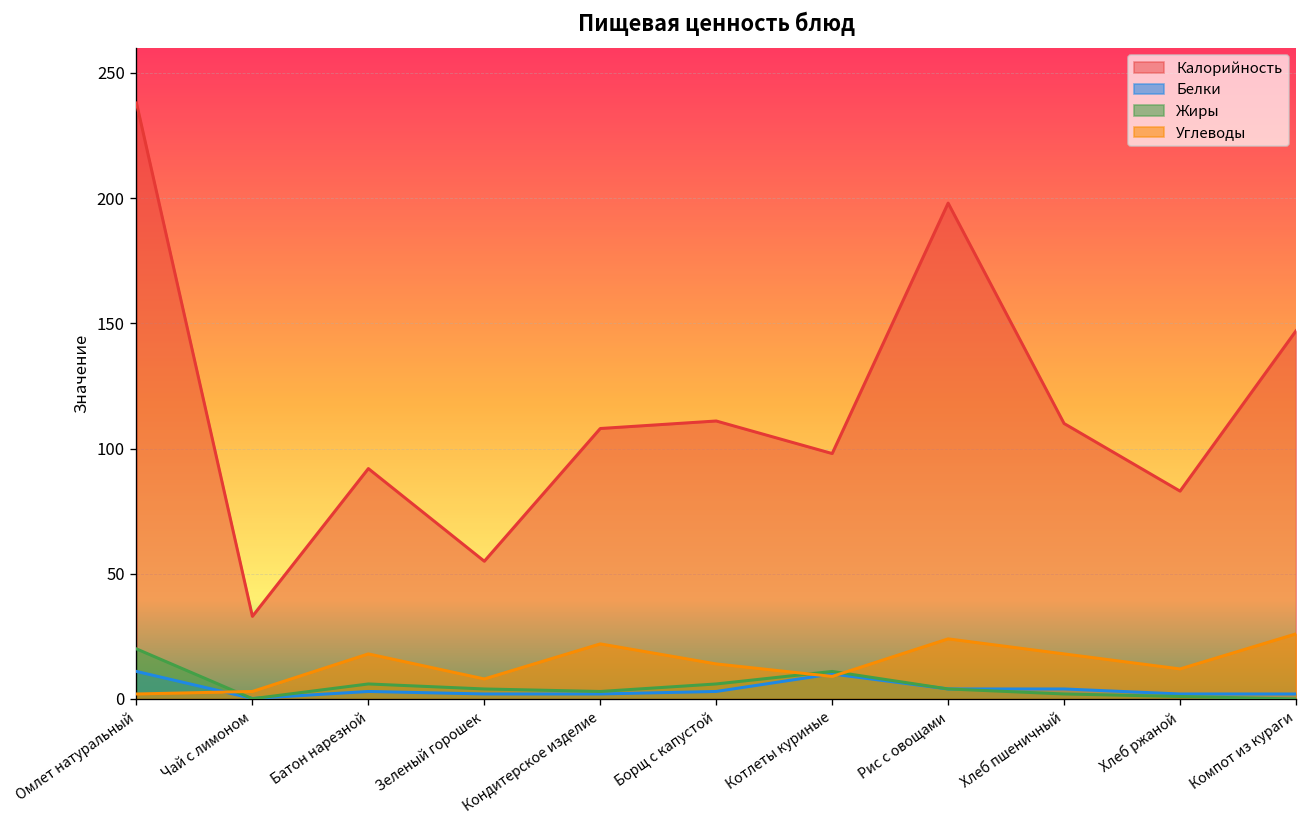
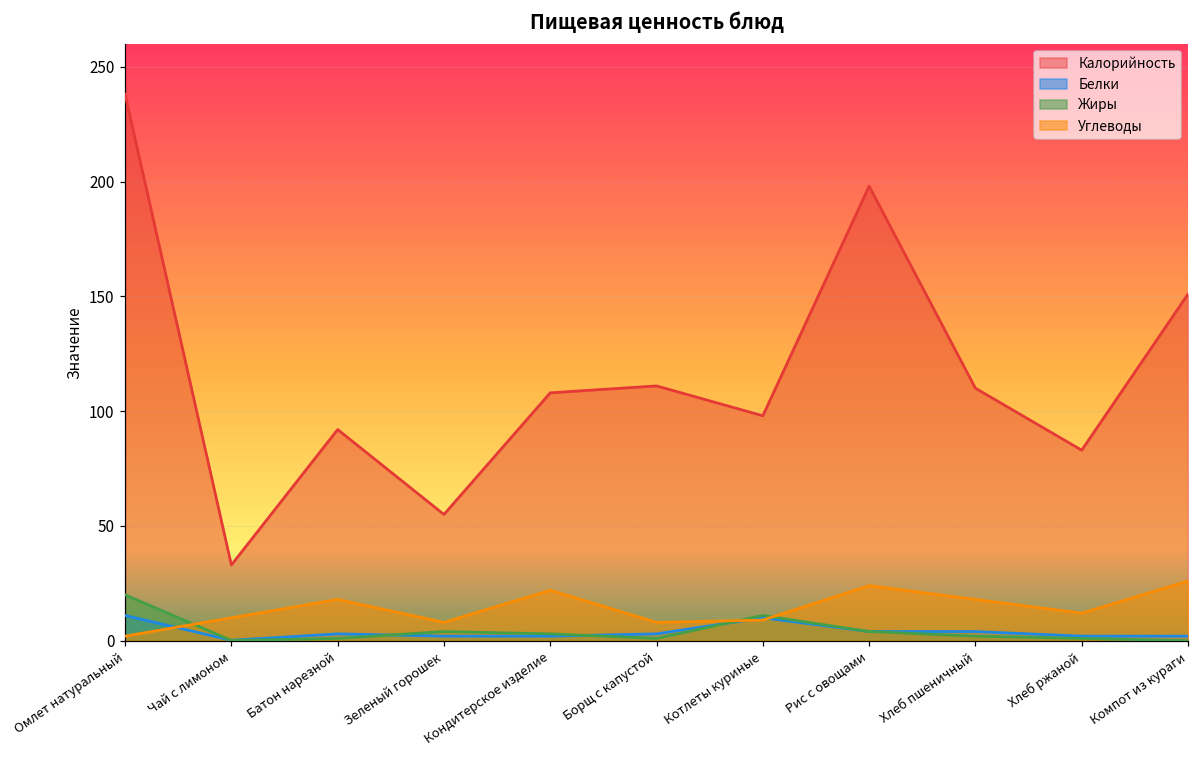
Углеводы, Чай с лимоном: 3 -> 10
Жиры, Батон нарезной: 6 -> 1
Жиры, Борщ с капустой: 6 -> 1
Углеводы, Борщ с капустой: 14 -> 8
Калорийность, Компот из кураги: 147 -> 151
